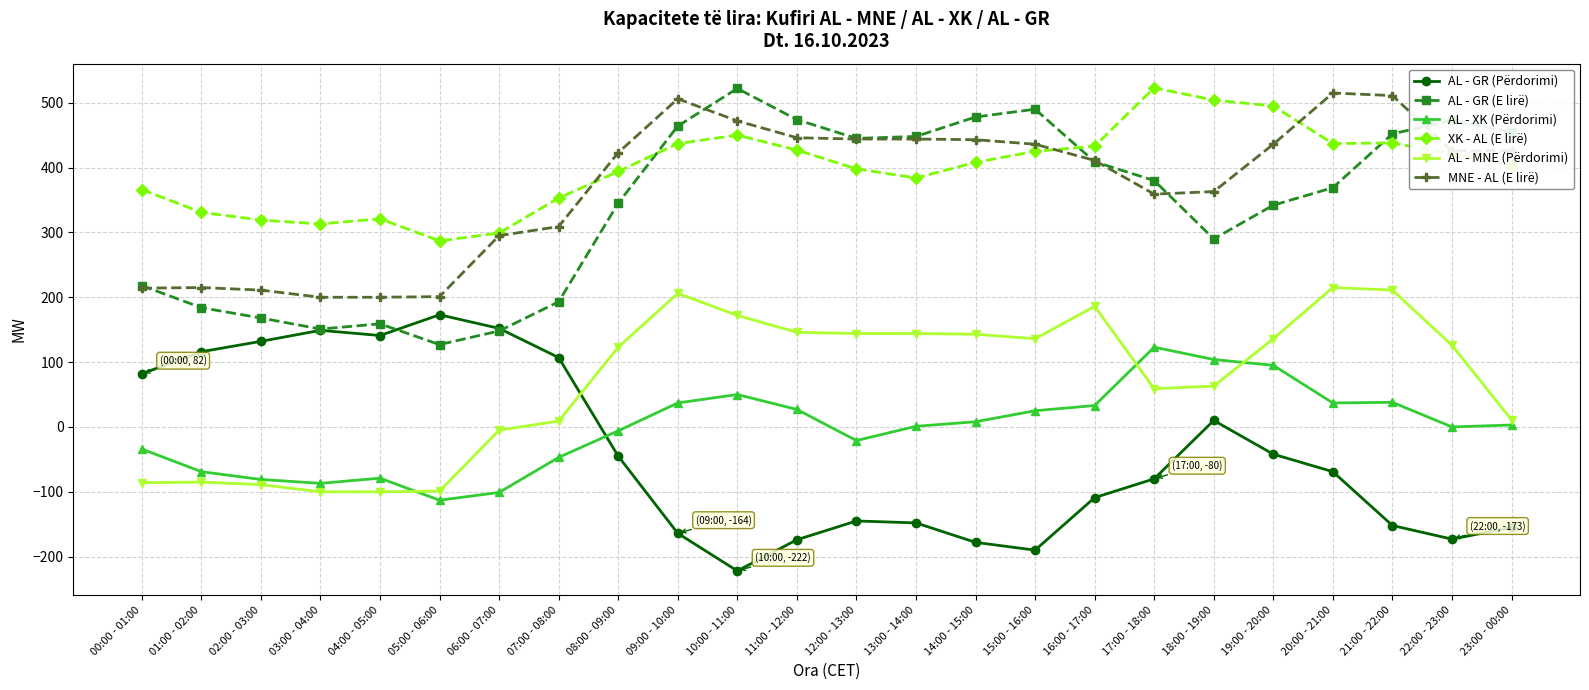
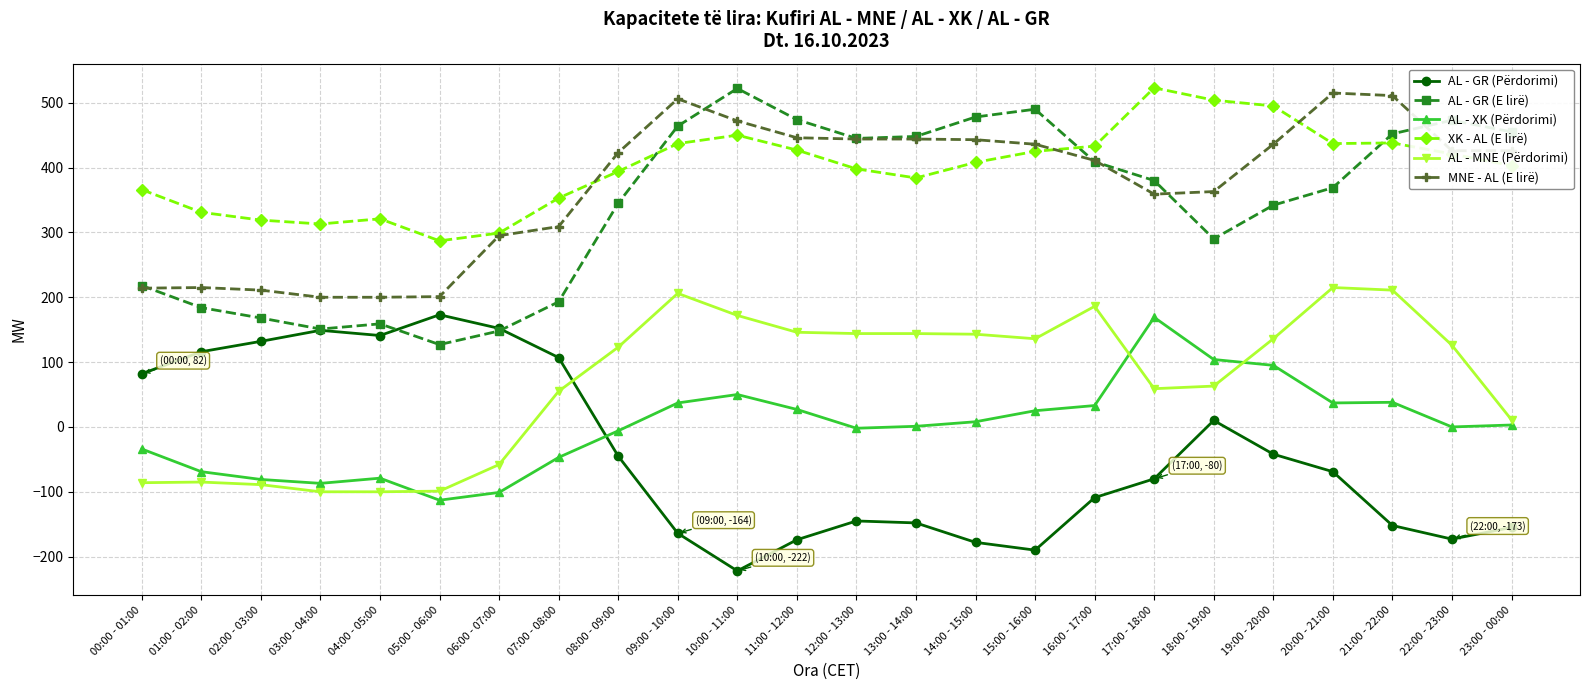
AL - MNE (Përdorimi), 06:00 - 07:00: -10 -> -60
AL - MNE (Përdorimi), 07:00 - 08:00: 10 -> 60
AL - XK (Përdorimi), 12:00 - 13:00: -20 -> 0
AL - XK (Përdorimi), 17:00 - 18:00: 120 -> 170
